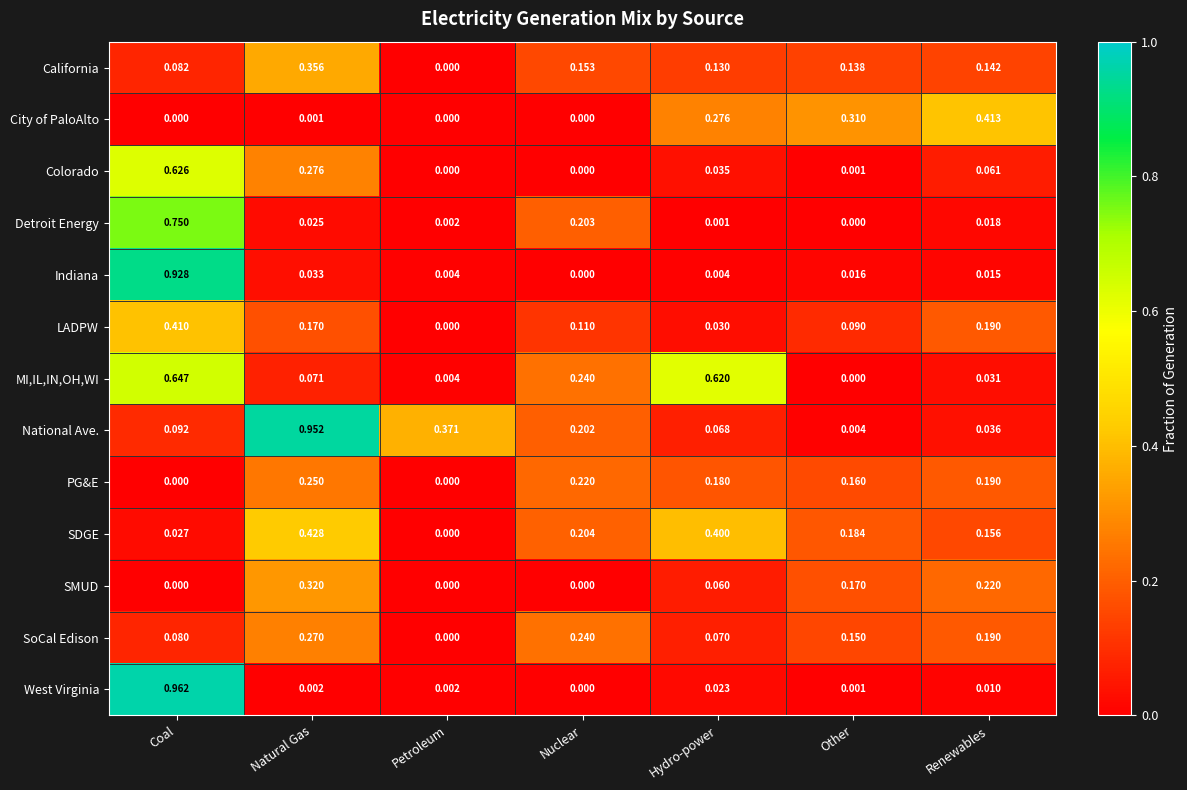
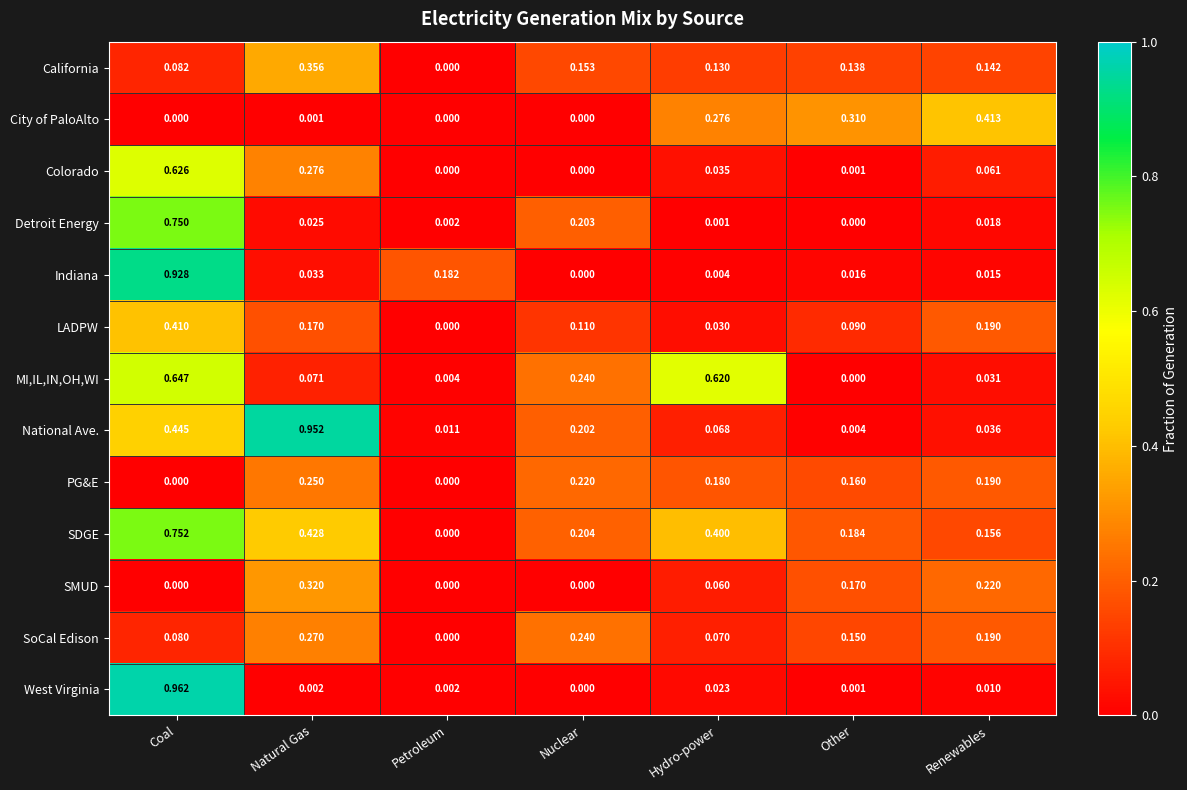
Indiana, Petroleum: 0.004 -> 0.182
National Ave., Coal: 0.092 -> 0.445
National Ave., Petroleum: 0.371 -> 0.011
SDGE, Coal: 0.027 -> 0.752
